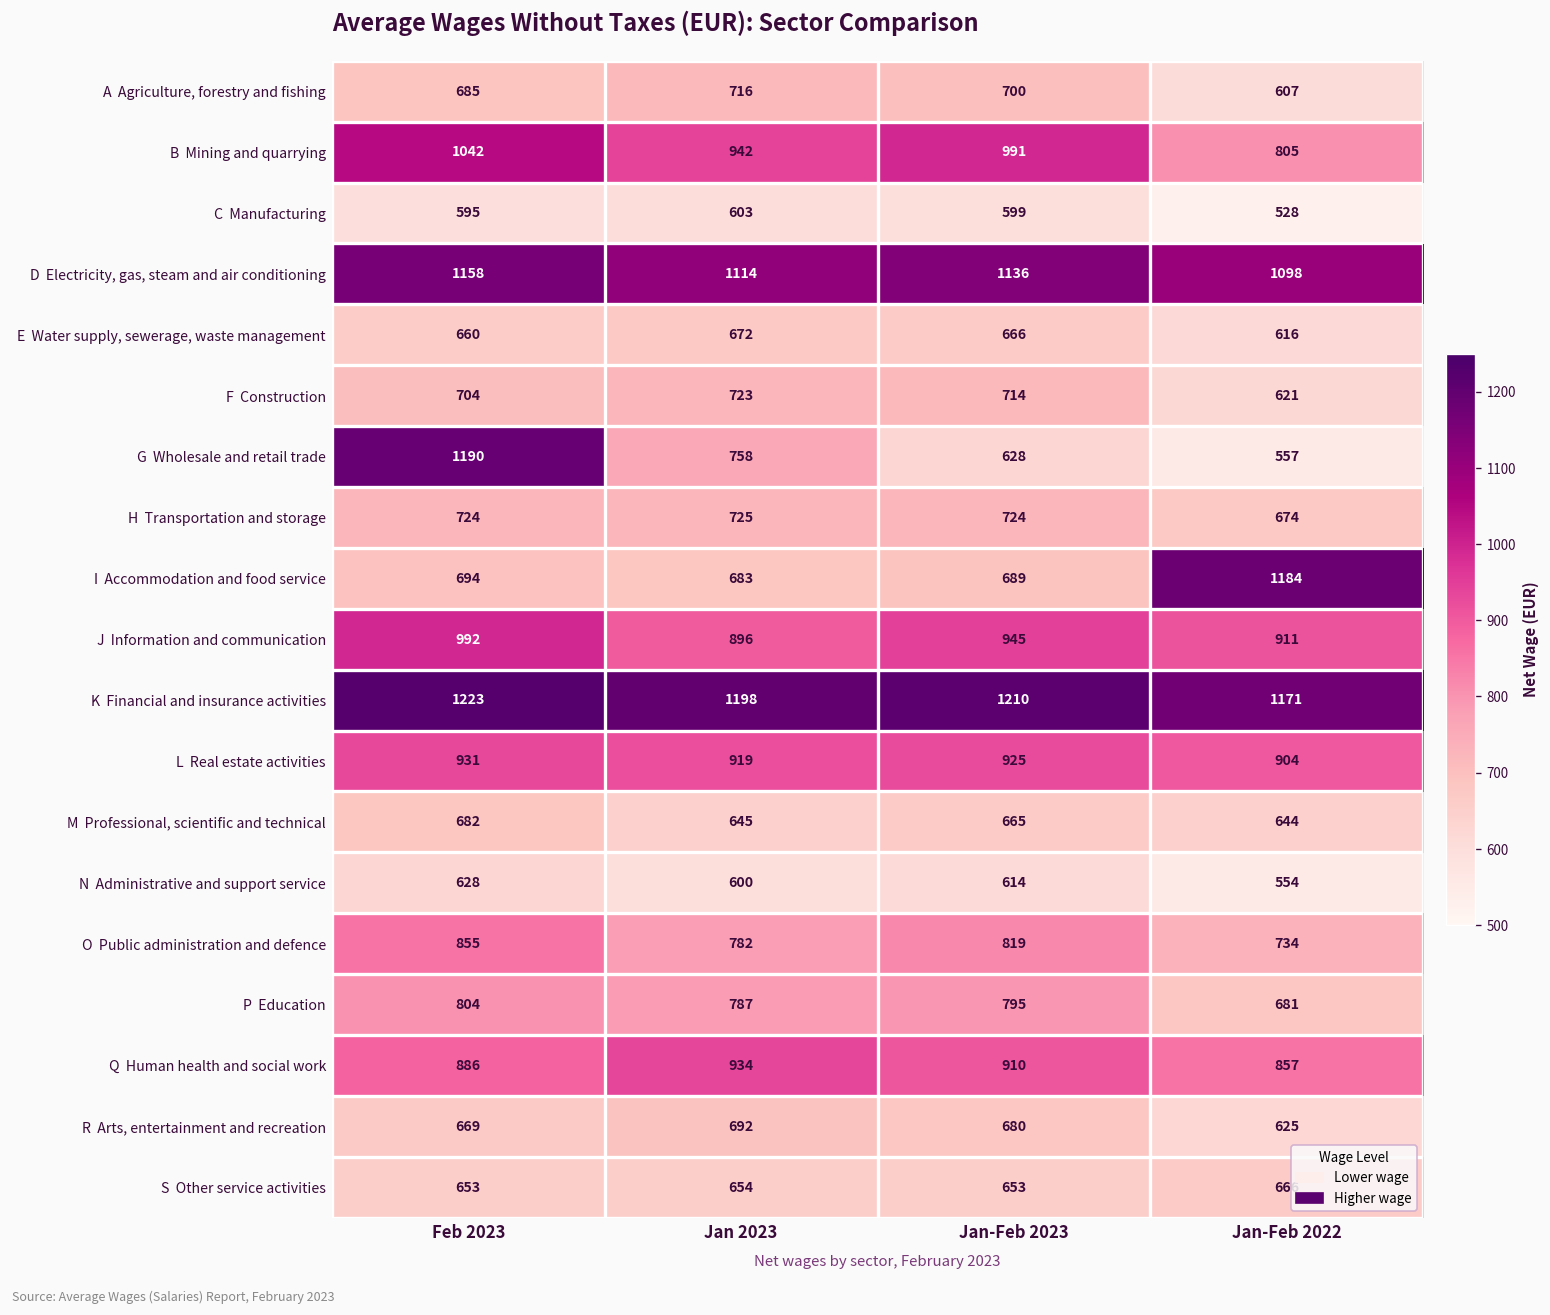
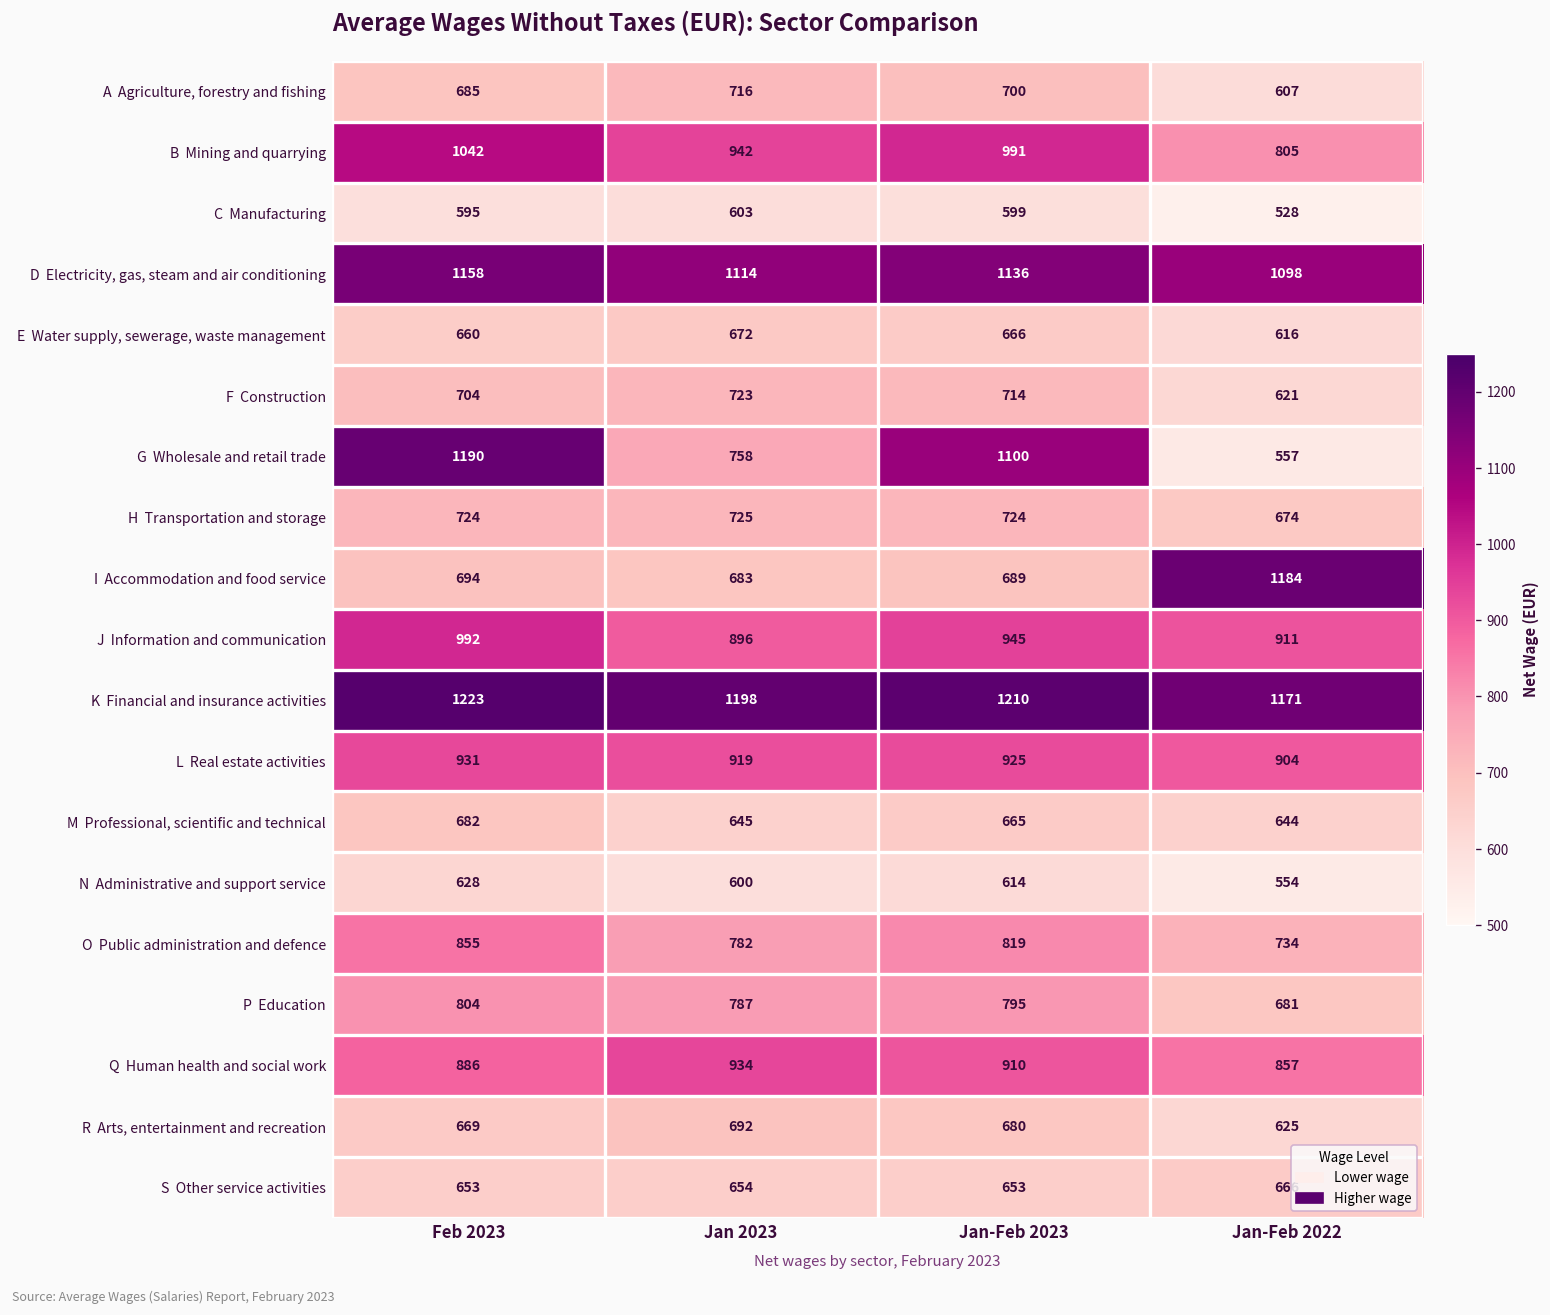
G Wholesale and retail trade, Jan-Feb 2023: 628 -> 1100
